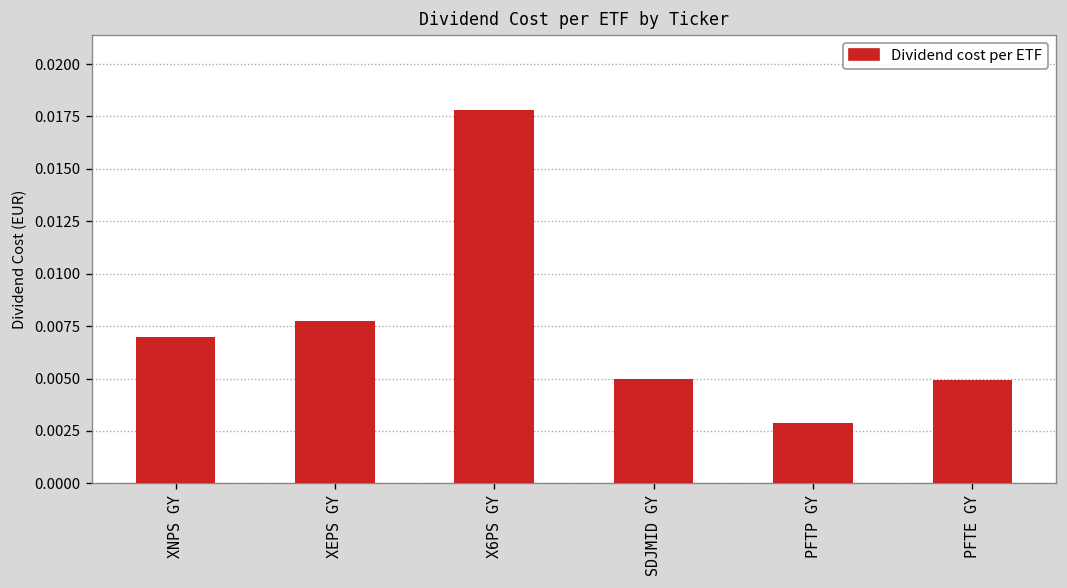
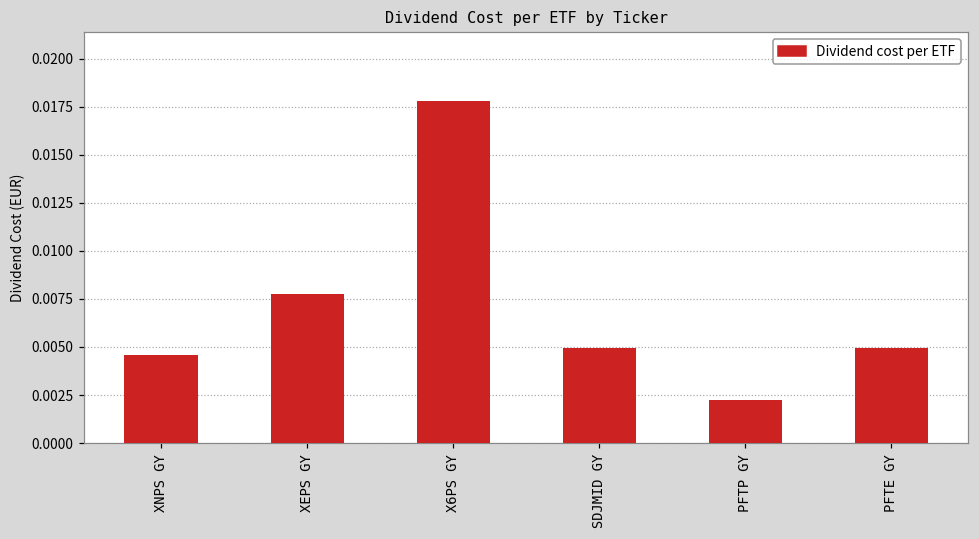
XNPS GY: 0.0070 -> 0.0046
PFTP GY: 0.0029 -> 0.0022
